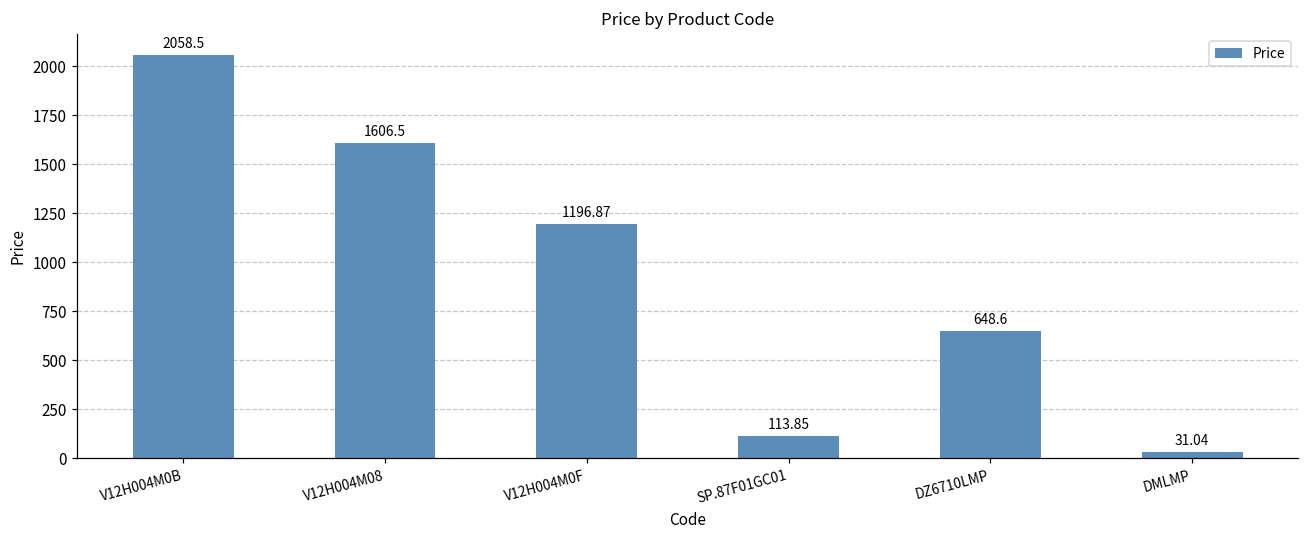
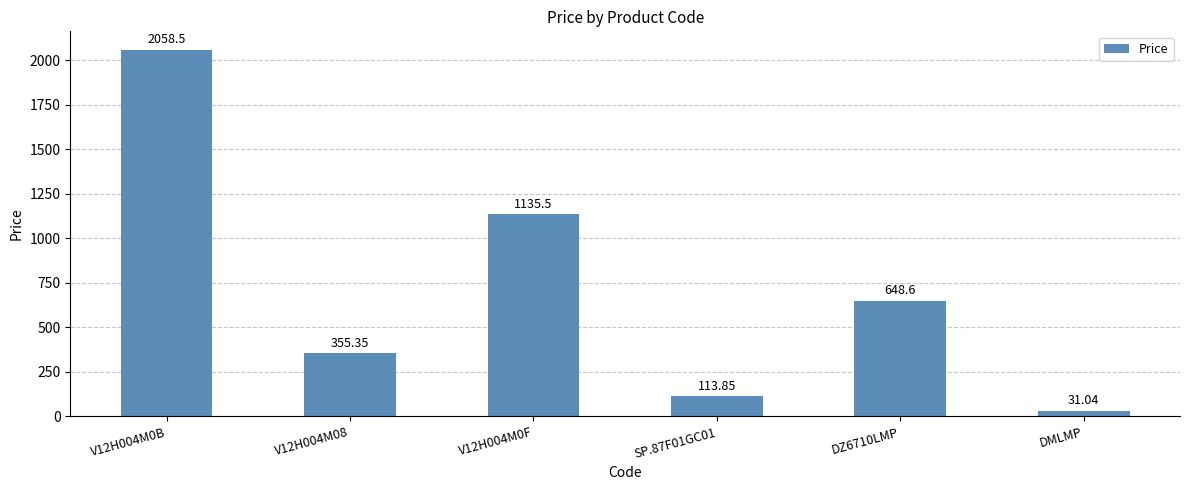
V12H004M08: 1606.5 -> 355.35
V12H004M0F: 1196.87 -> 1135.5
